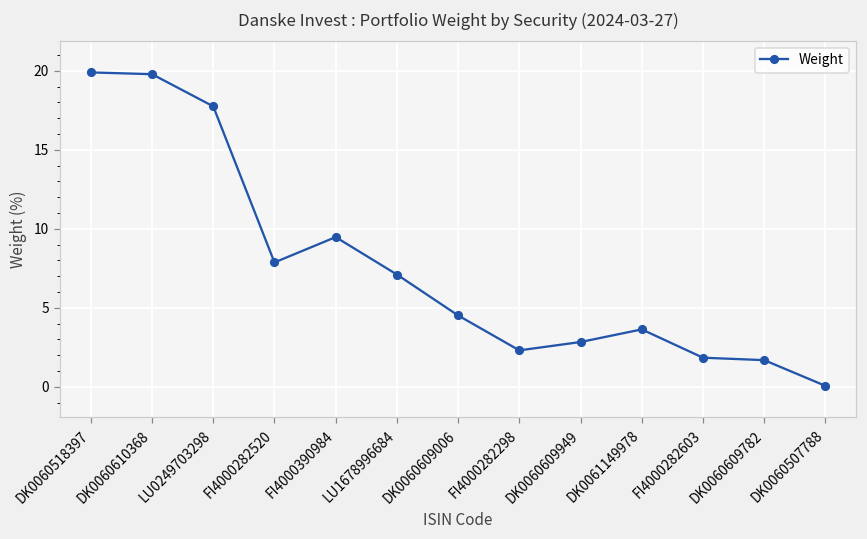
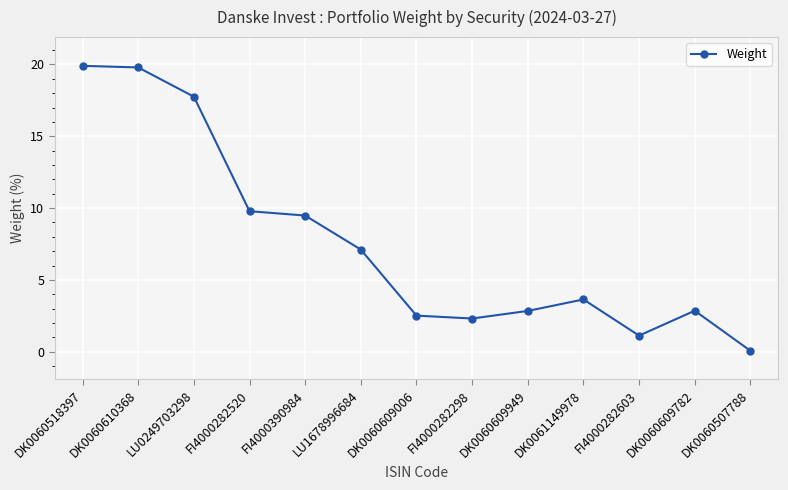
FI4000282520: 7.9 -> 9.8
DK0060609006: 4.5 -> 2.5
FI4000282603: 1.8 -> 1.1
DK0060609782: 1.7 -> 2.9
